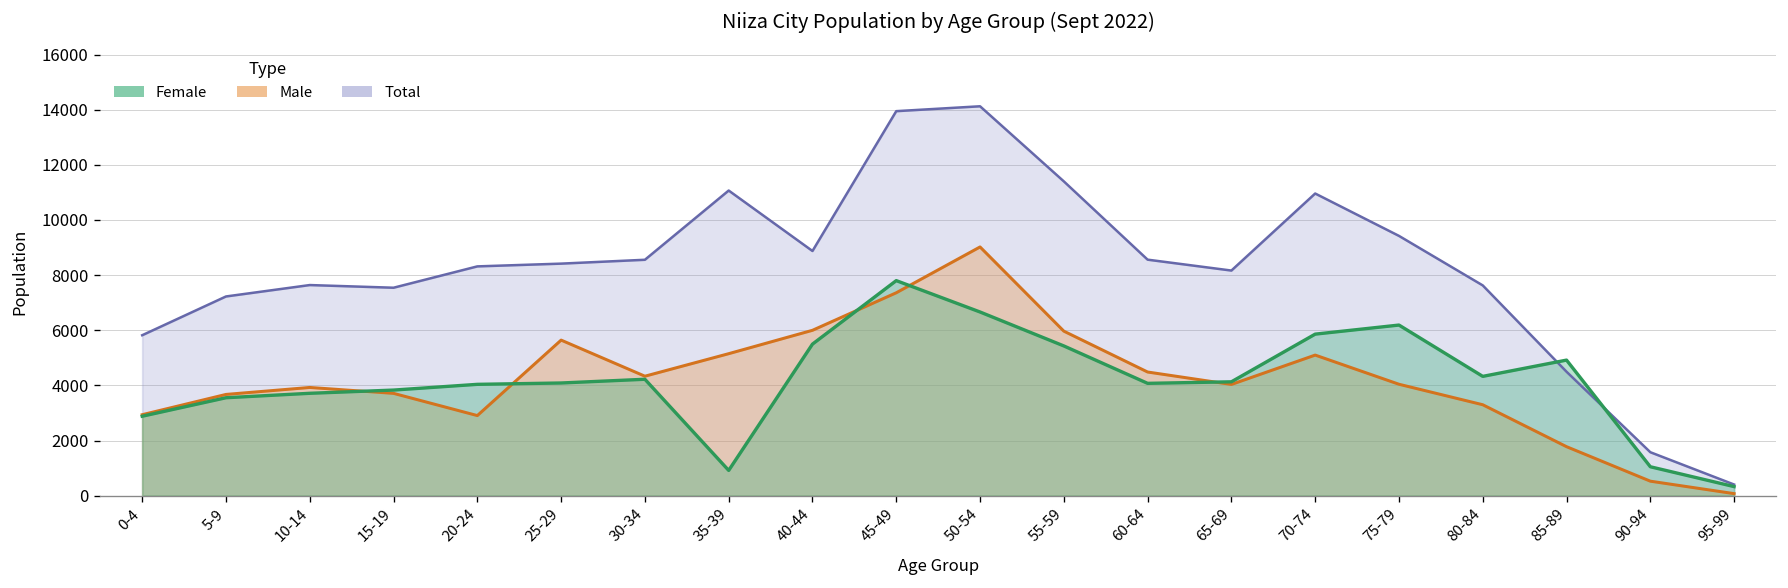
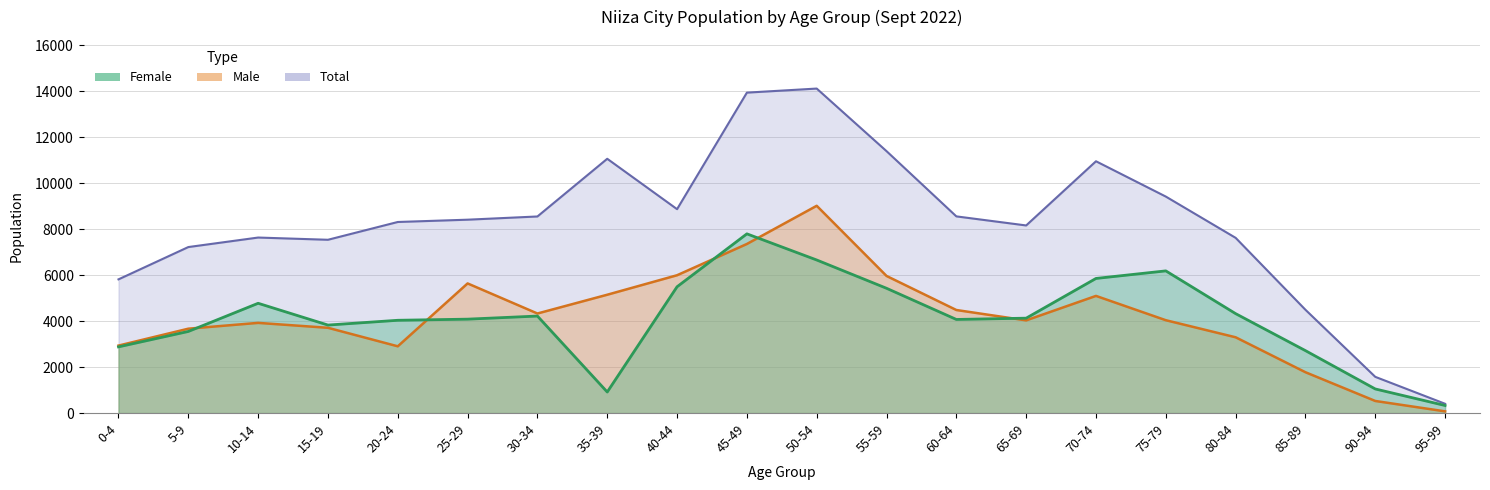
Female, 10-14: 3700 -> 4800
Female, 85-89: 4900 -> 2700
